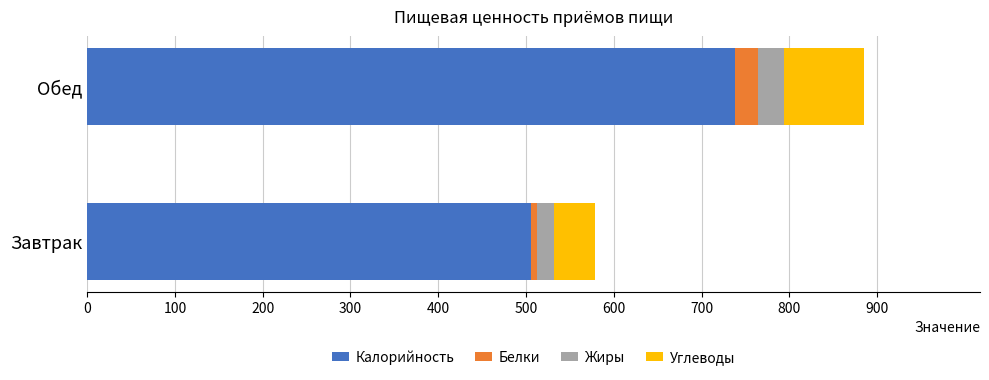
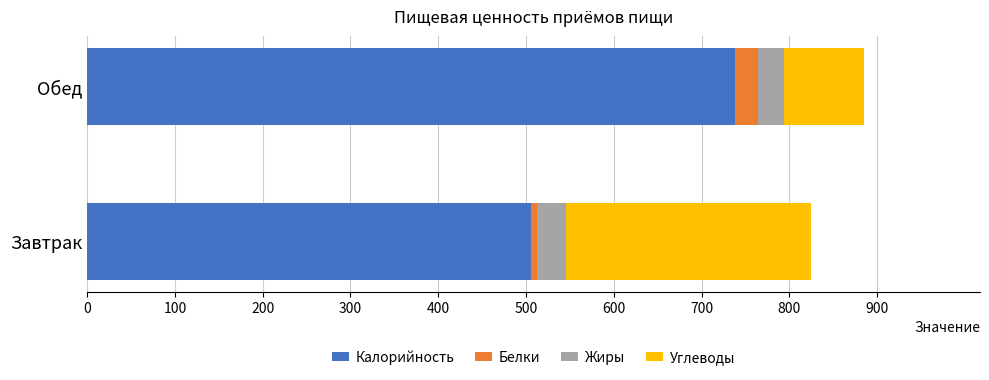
Жиры, Завтрак: 20 -> 30
Углеводы, Завтрак: 50 -> 280
